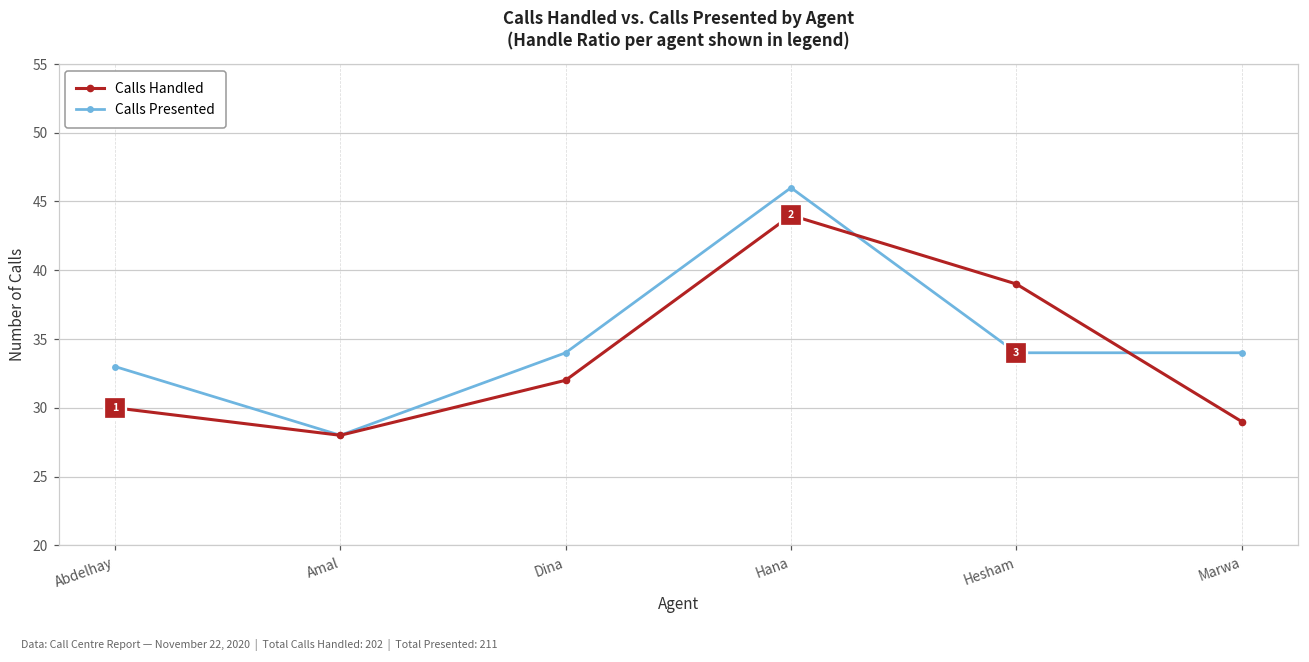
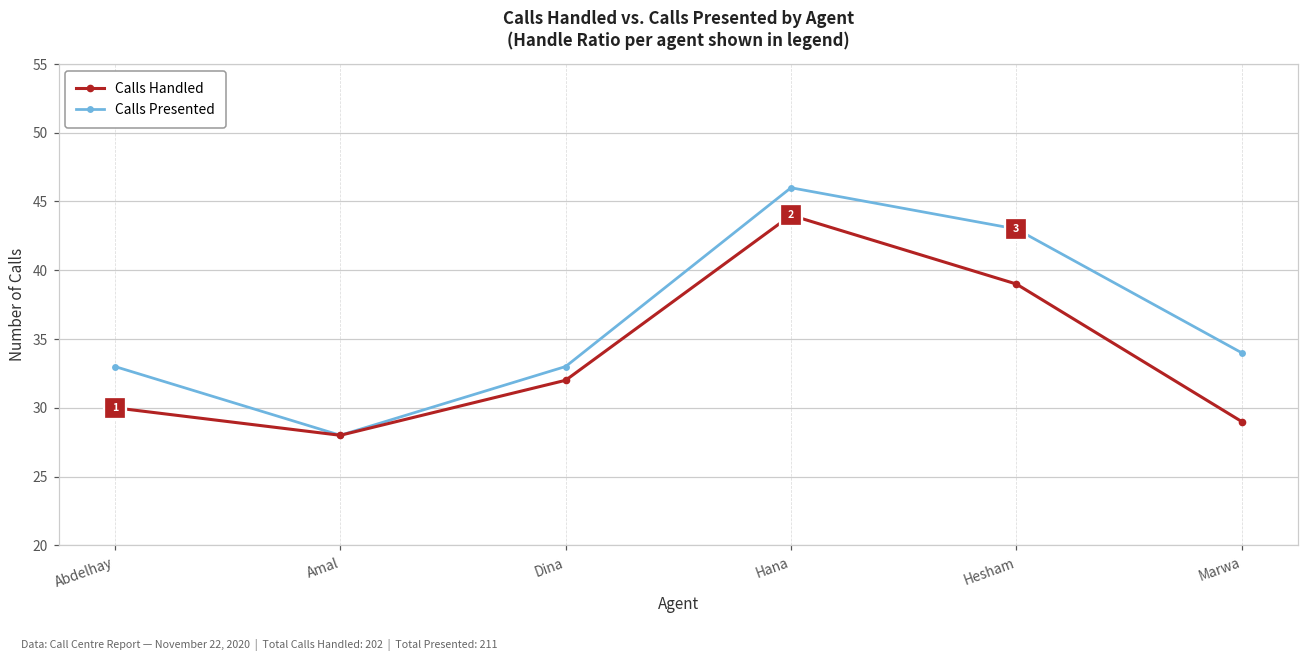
Calls Presented, Dina: 34 -> 33
Calls Presented, Hesham: 34 -> 43
